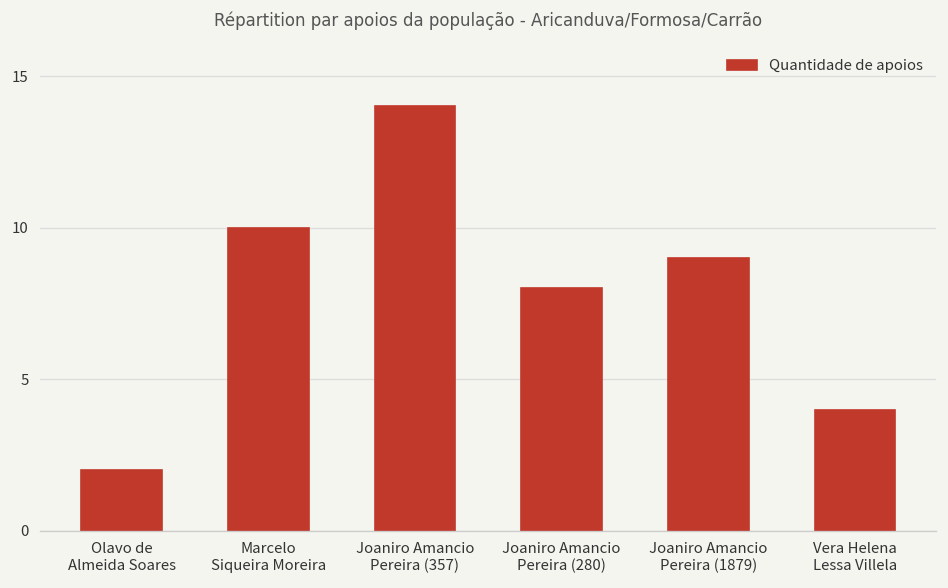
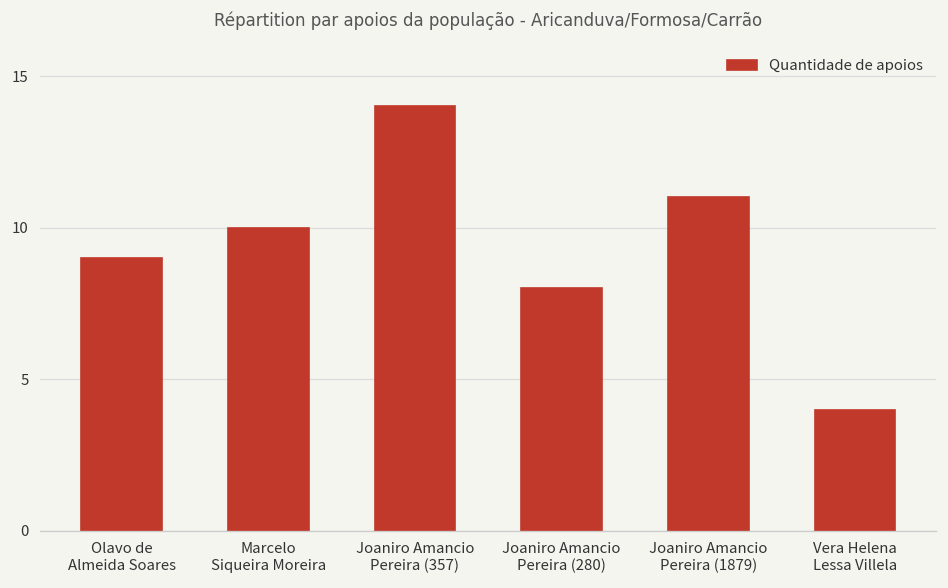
Olavo de Almeida Soares: 2 -> 9
Joaniro Amancio Pereira (1879): 9 -> 11
